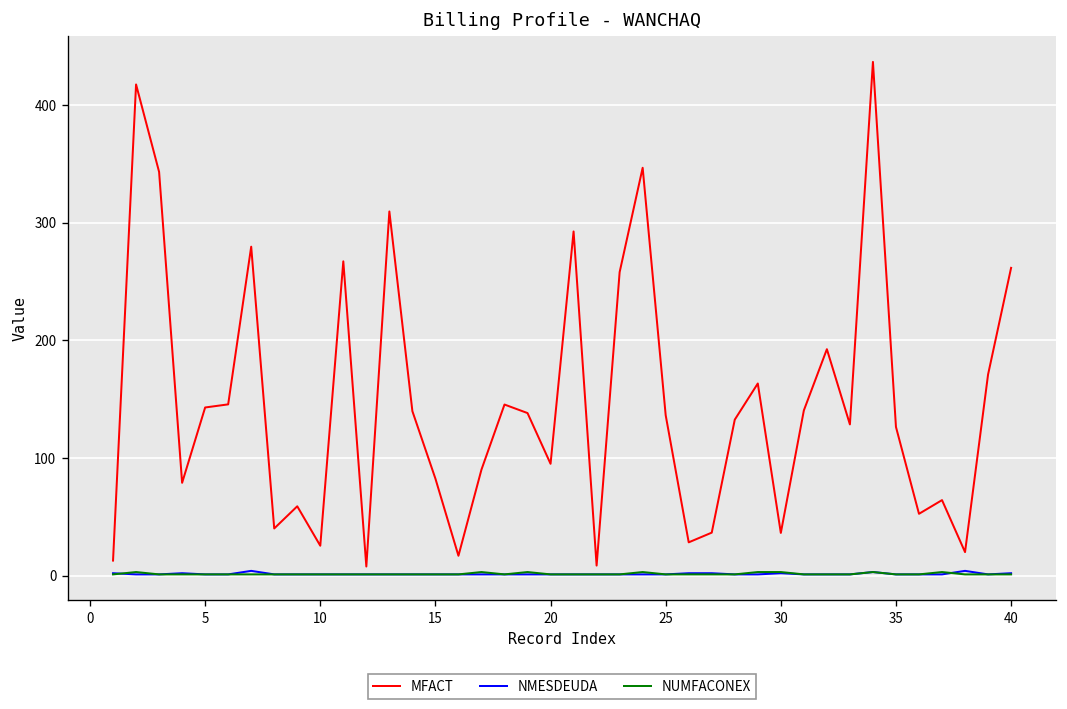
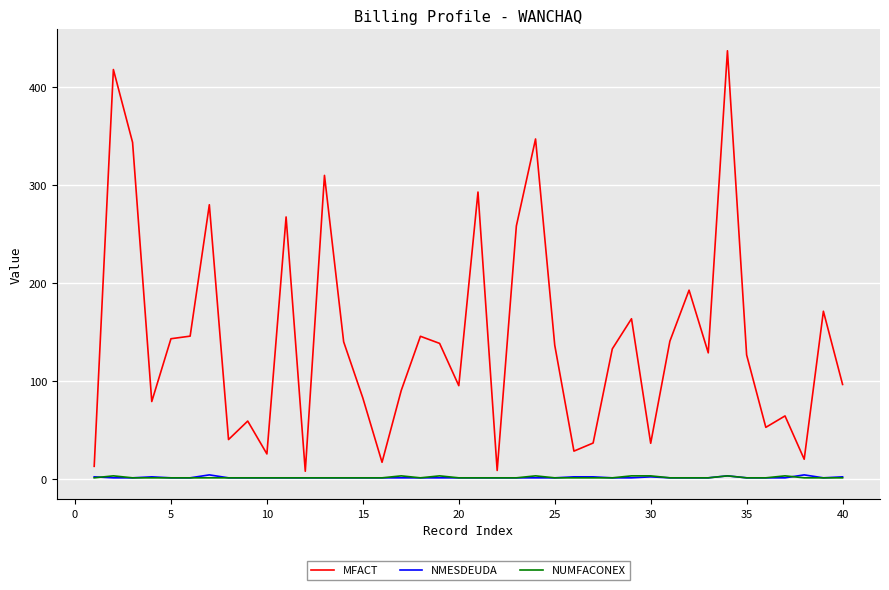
MFACT, 40: 260 -> 100
